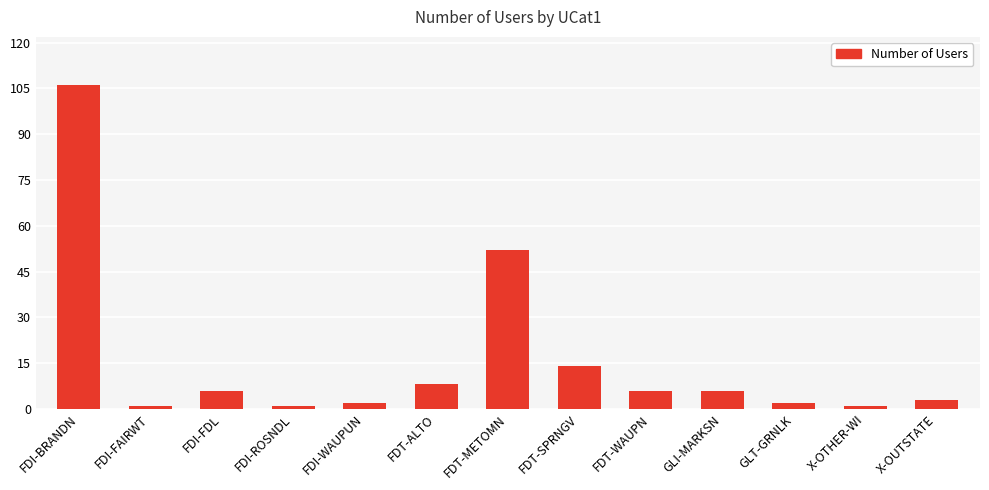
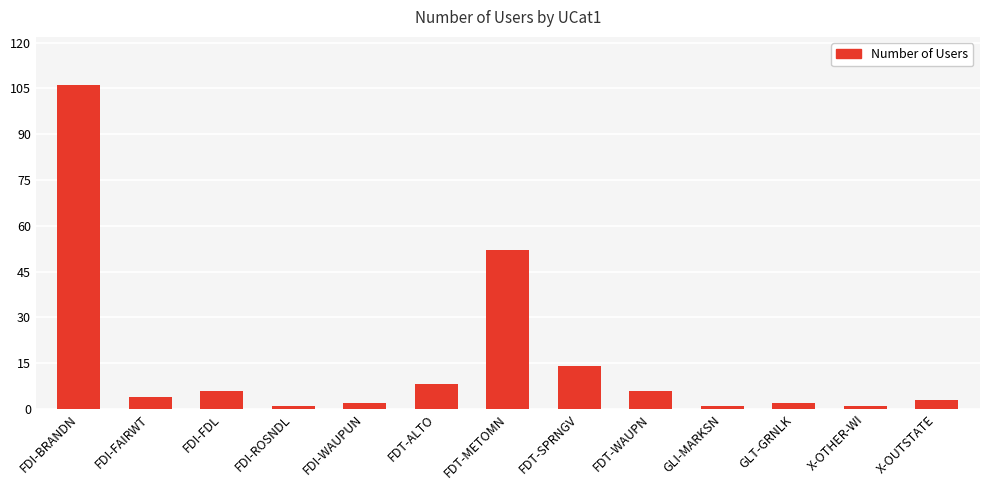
FDI-FAIRWT: 1 -> 4
GLI-MARKSN: 6 -> 1
